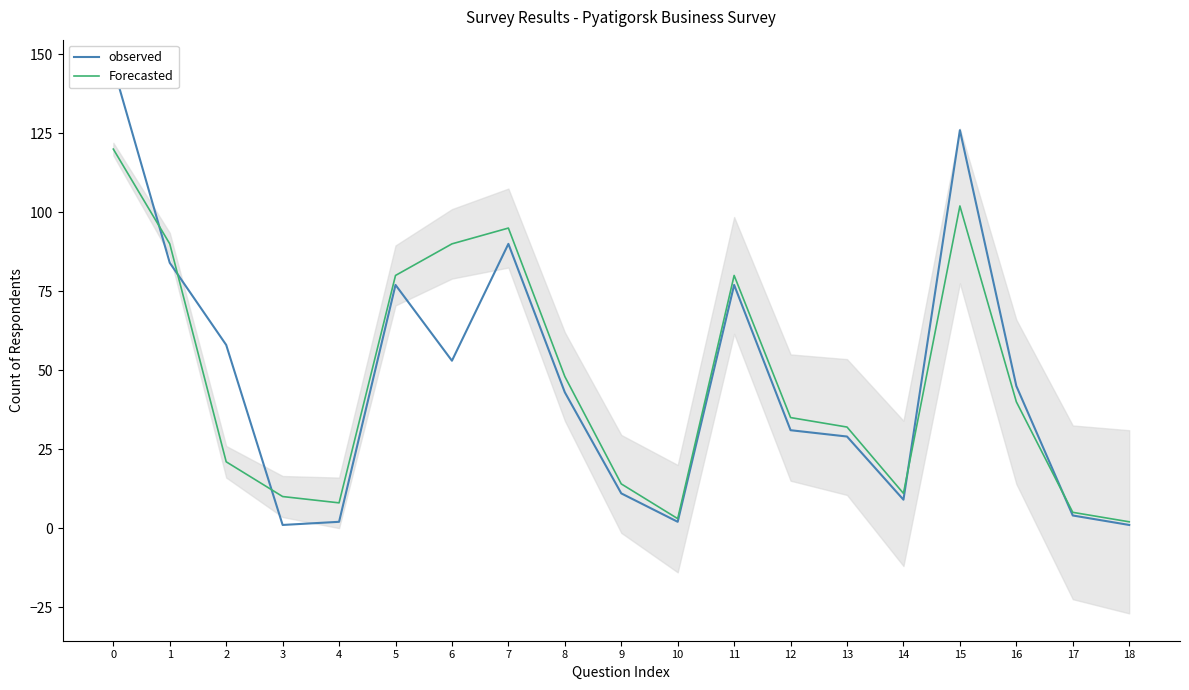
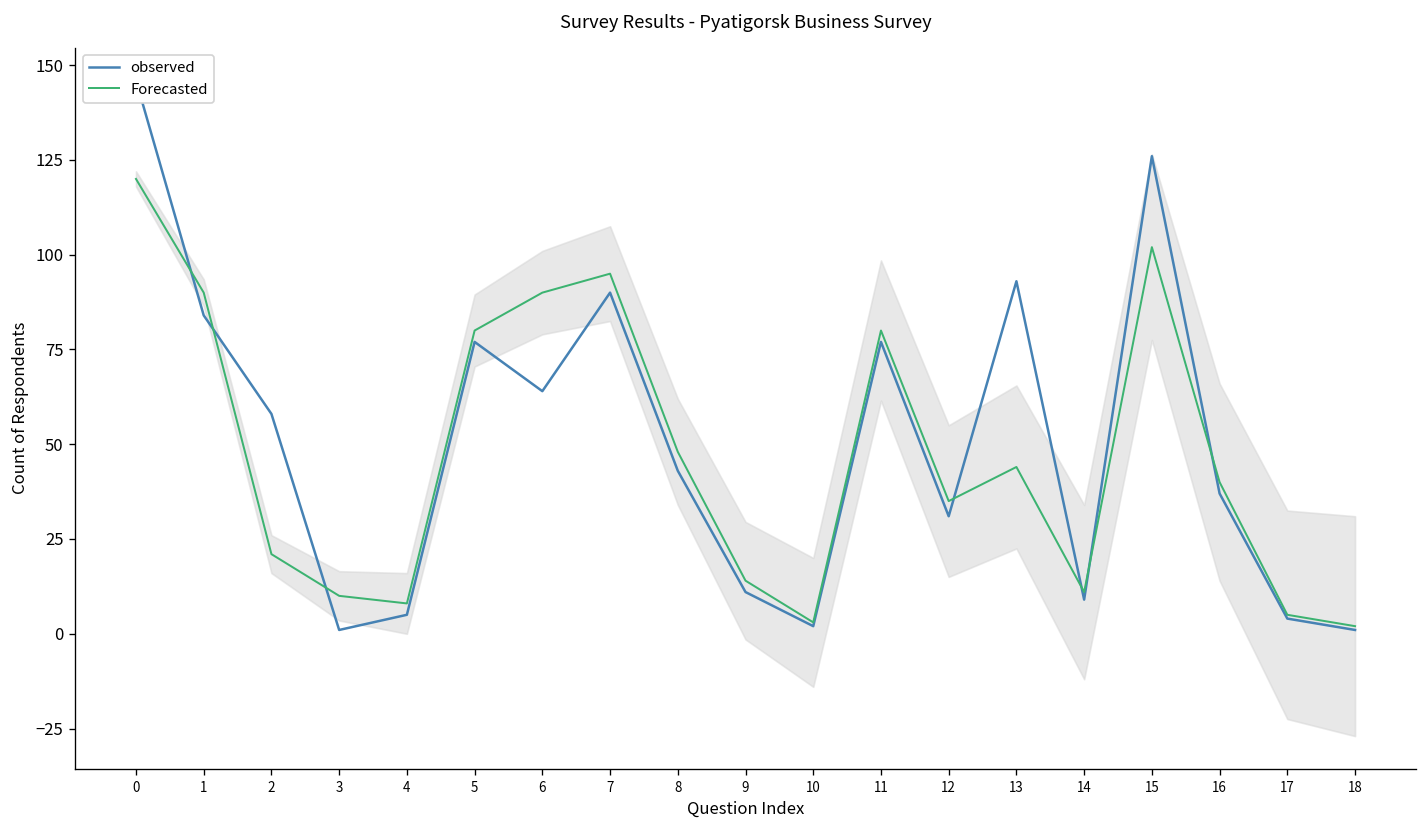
observed, 4: 2 -> 5
observed, 6: 53 -> 64
observed, 13: 29 -> 93
Forecasted, 13: 32 -> 44
observed, 16: 45 -> 37
